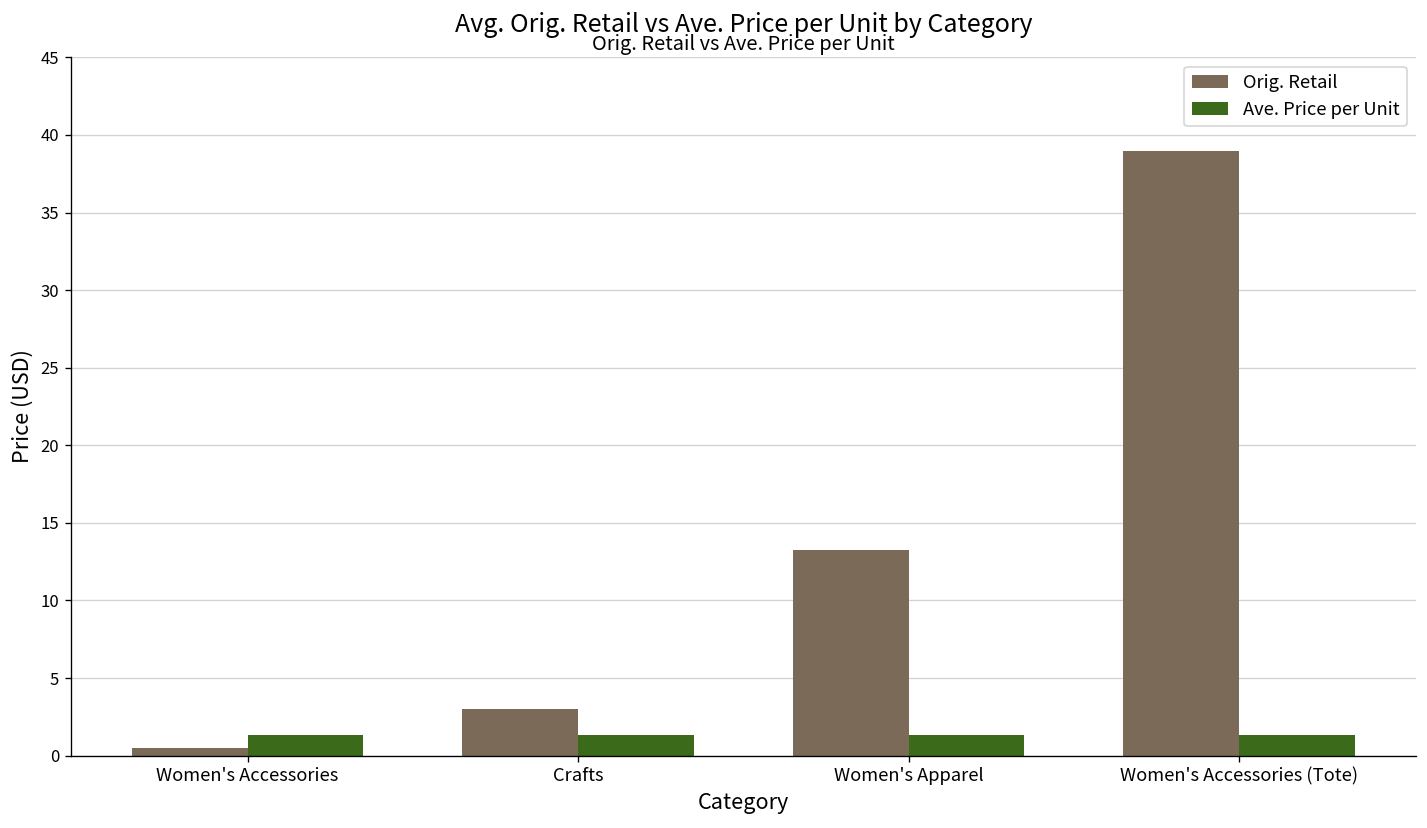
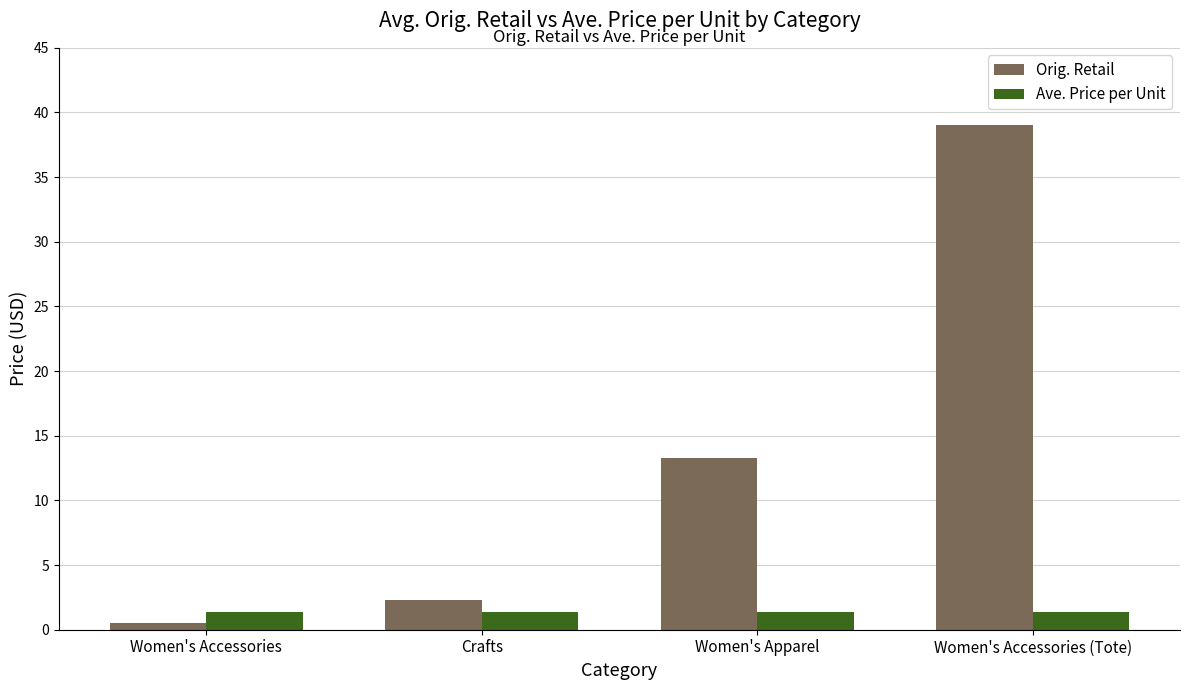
Orig. Retail, Crafts: 3.0 -> 2.3
